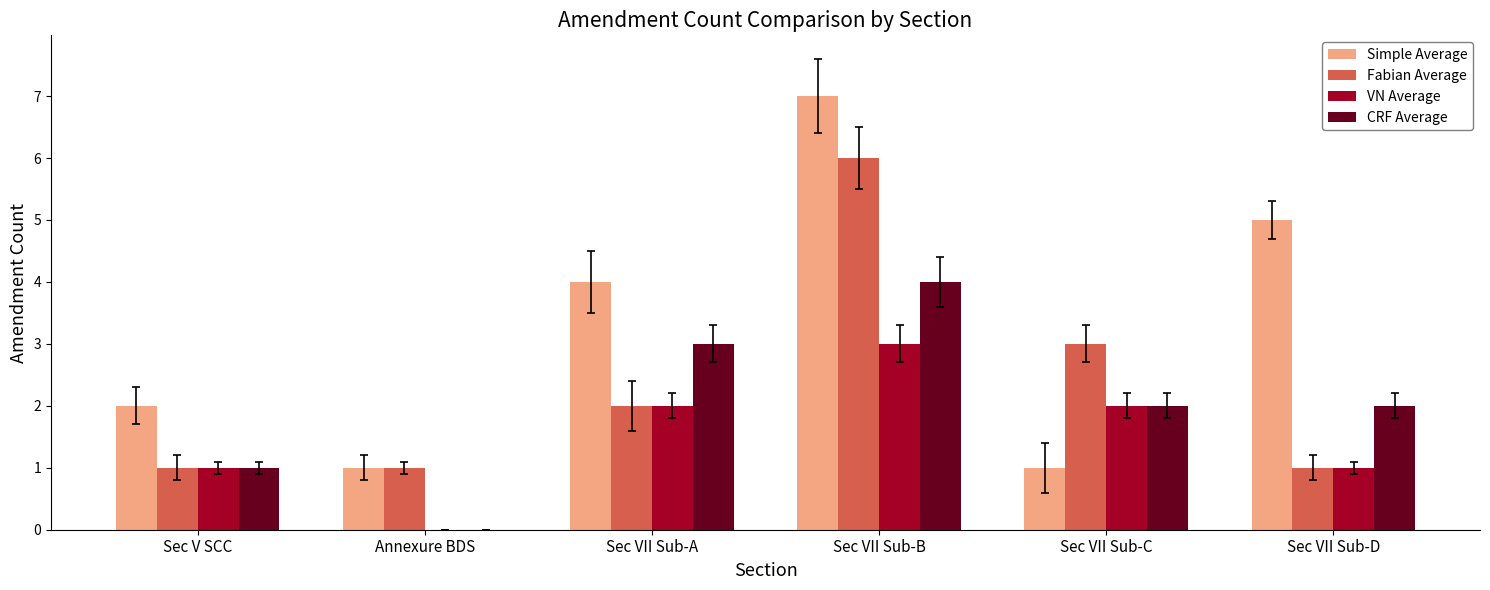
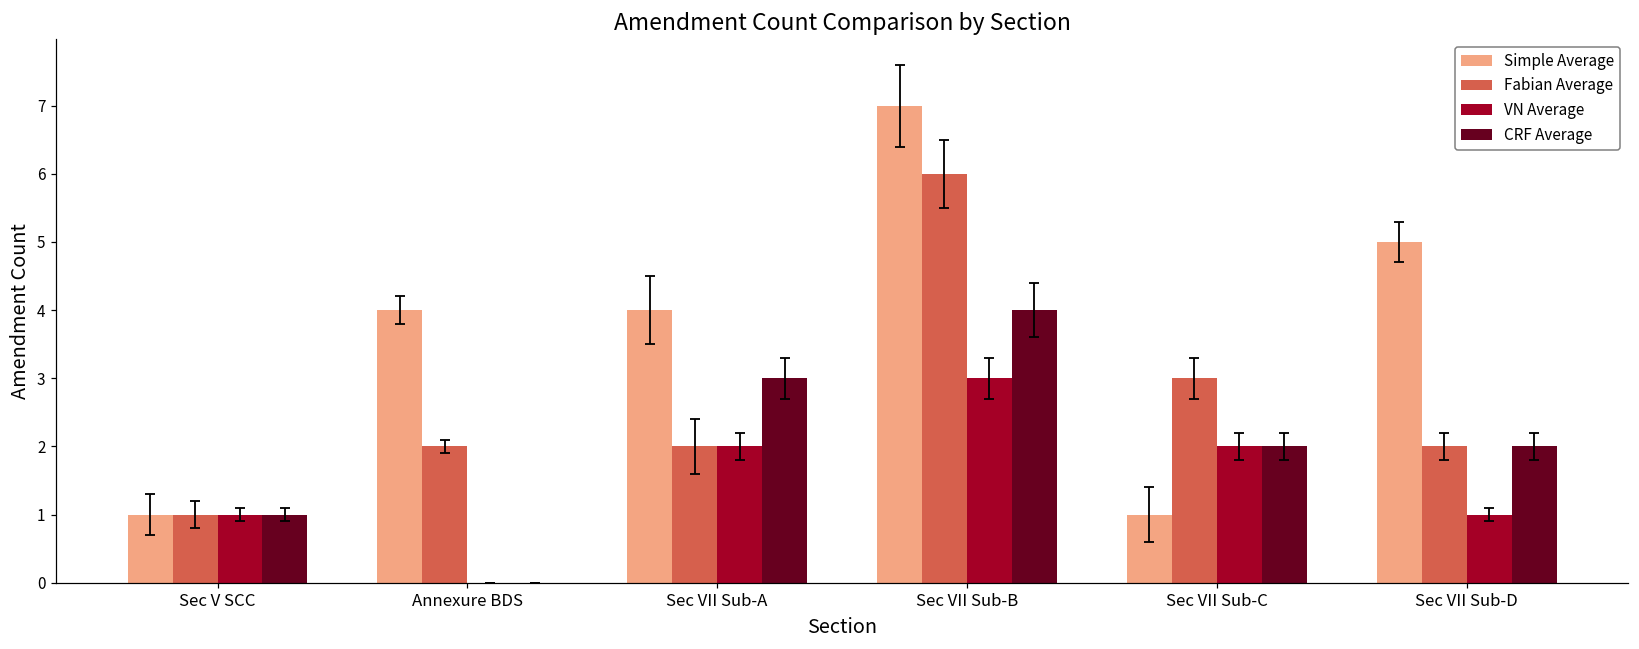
Simple Average, Sec V SCC: 2 -> 1
Simple Average, Annexure BDS: 1 -> 4
Fabian Average, Annexure BDS: 1 -> 2
Fabian Average, Sec VII Sub-D: 1 -> 2
